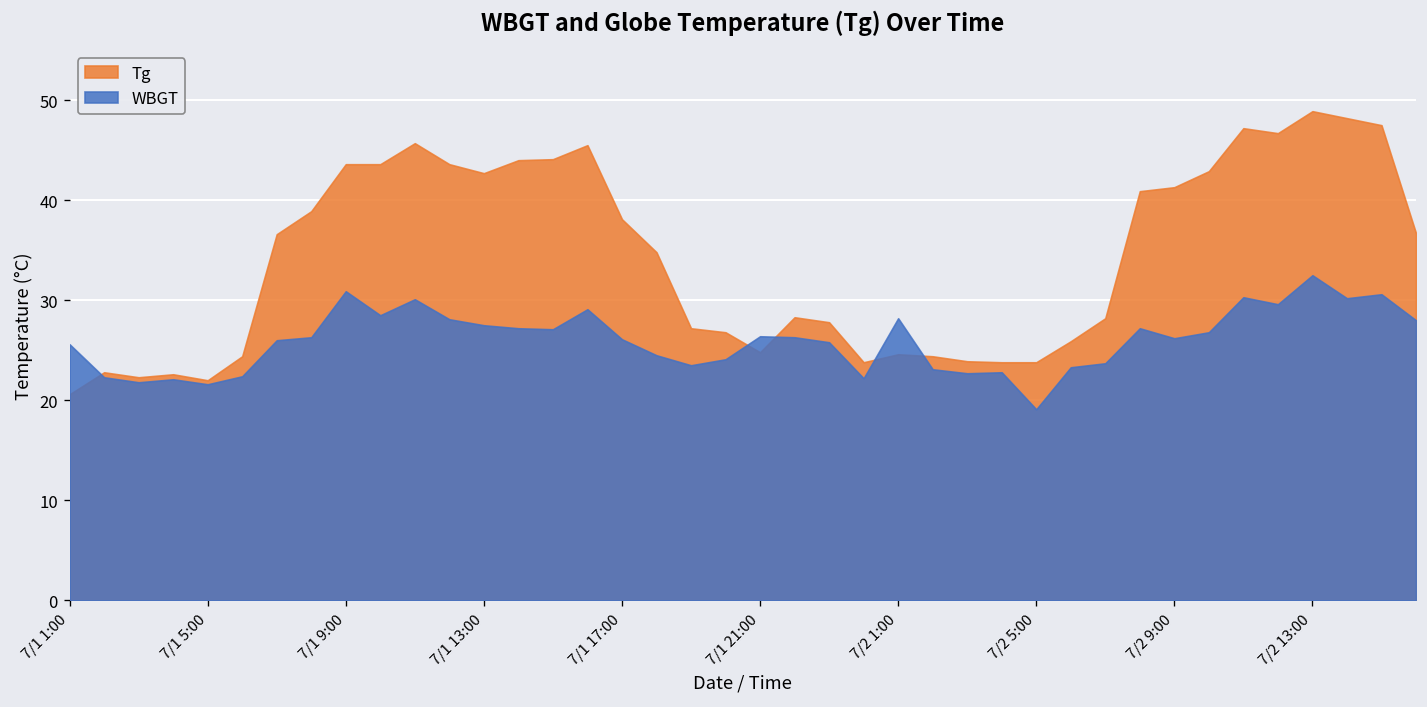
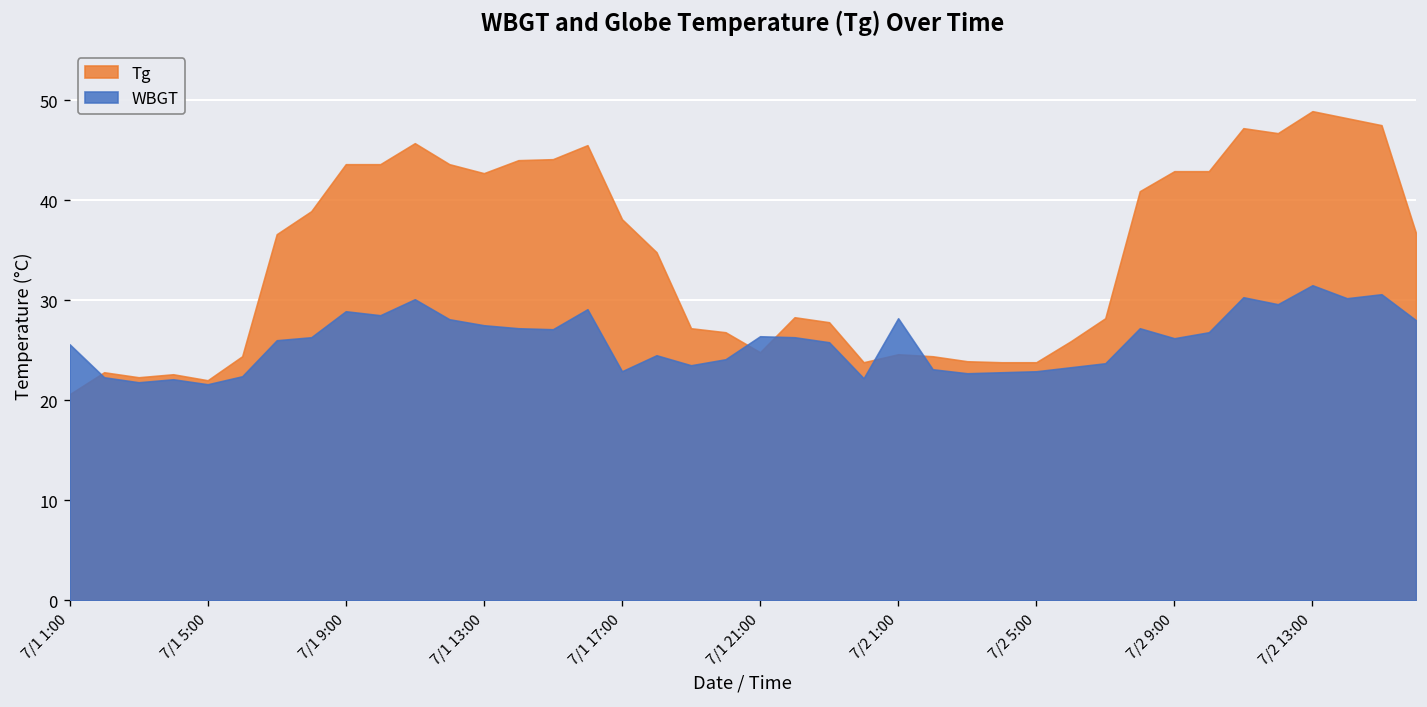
WBGT, 7/1 9:00: 31 -> 29
WBGT, 7/1 17:00: 26 -> 23
WBGT, 7/2 5:00: 19 -> 23
Tg, 7/2 9:00: 41 -> 43
WBGT, 7/2 13:00: 33 -> 32
